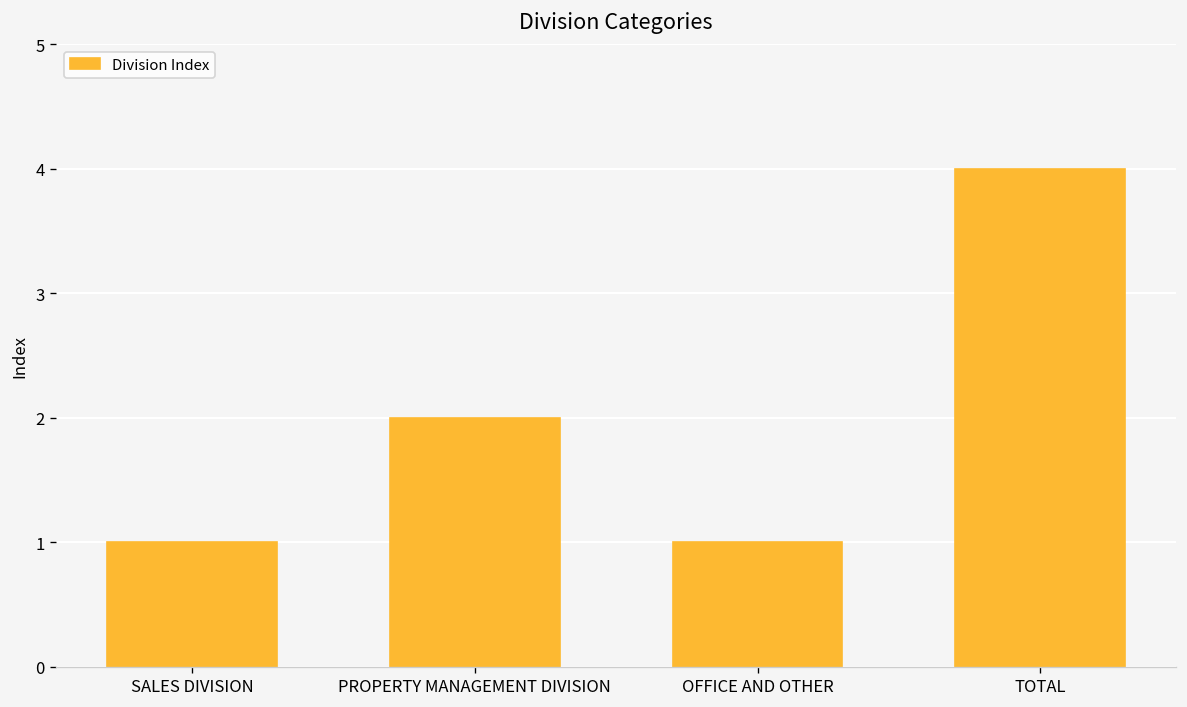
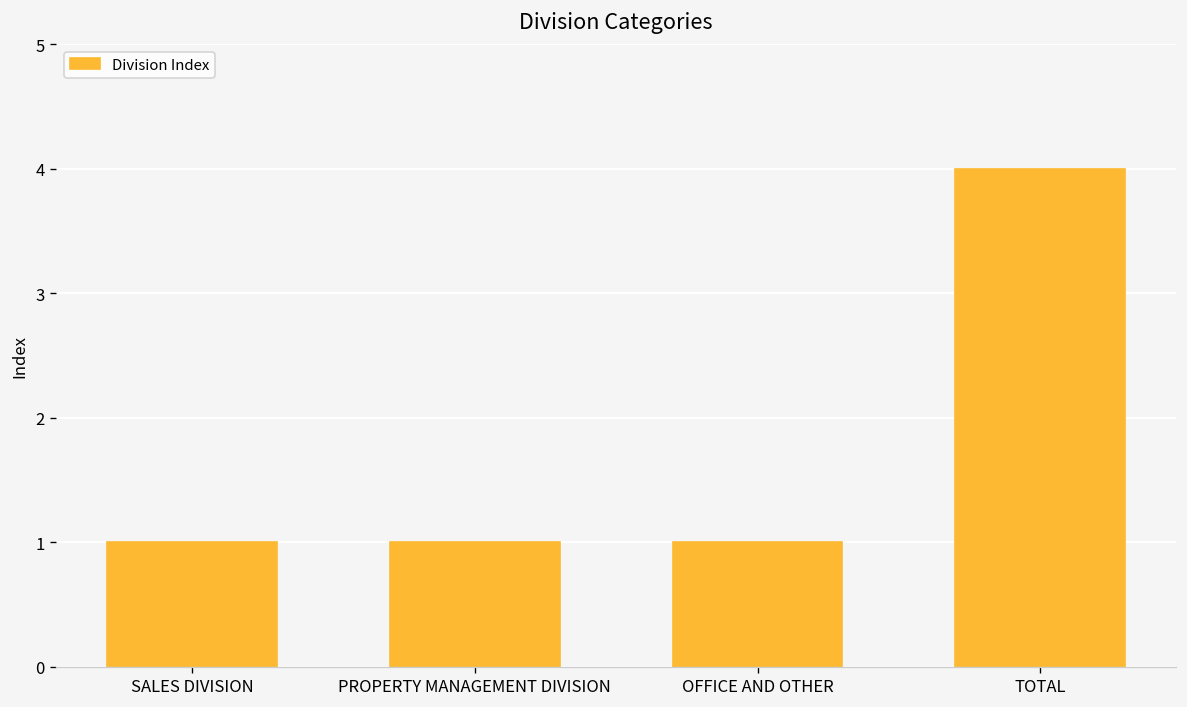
PROPERTY MANAGEMENT DIVISION: 2 -> 1
